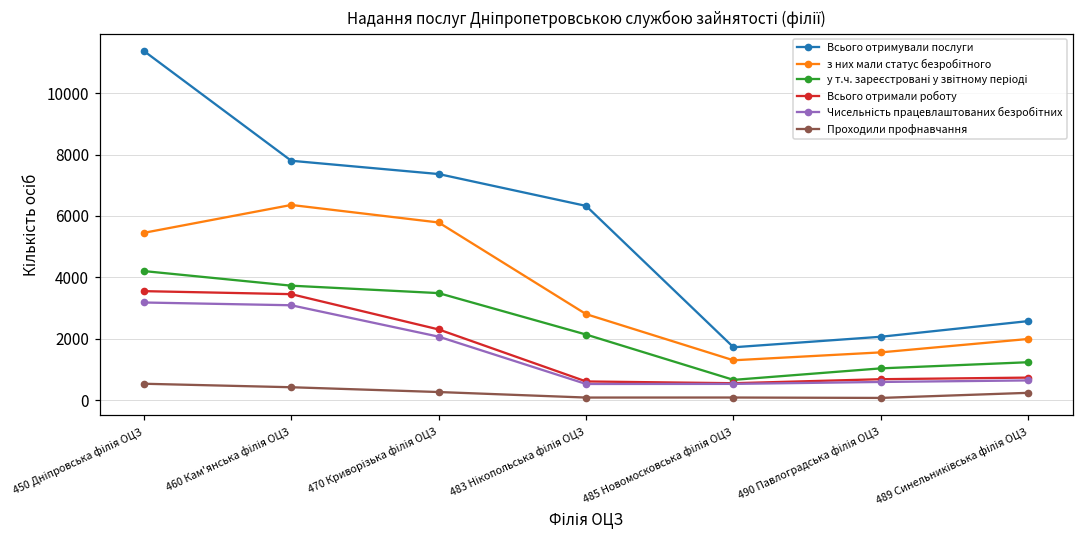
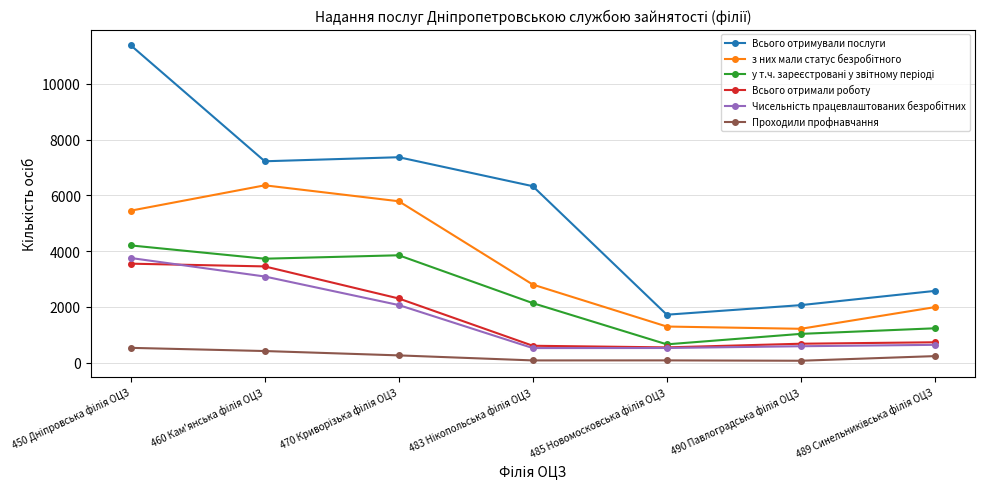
Чисельність працевлаштованих безробітних, 450 Дніпровська філія ОЦЗ: 3200 -> 3800
Всього отримували послуги, 460 Кам'янська філія ОЦЗ: 7800 -> 7200
у т.ч. зареєстровані у звітному періоді, 470 Криворізька філія ОЦЗ: 3500 -> 3900
з них мали статус безробітного, 490 Павлоградська філія ОЦЗ: 1600 -> 1200
